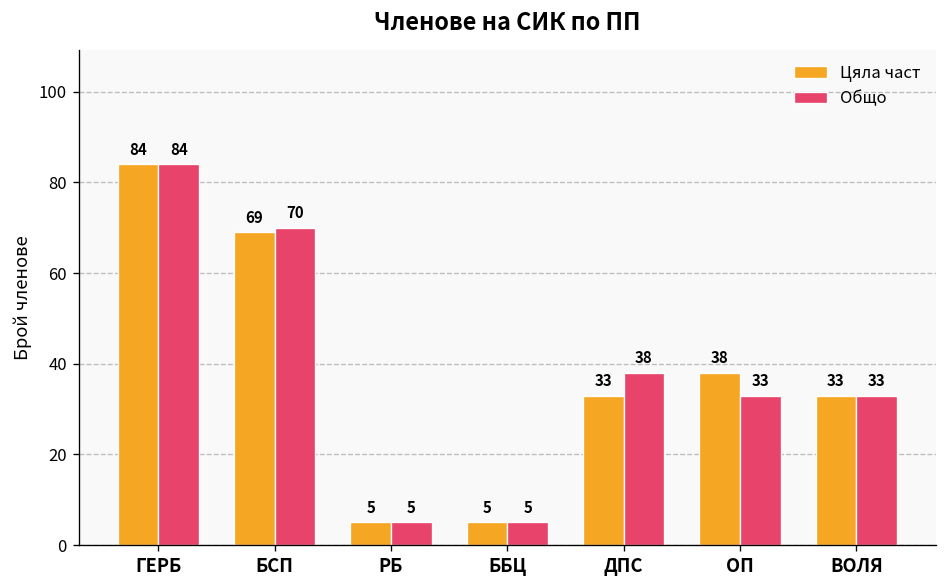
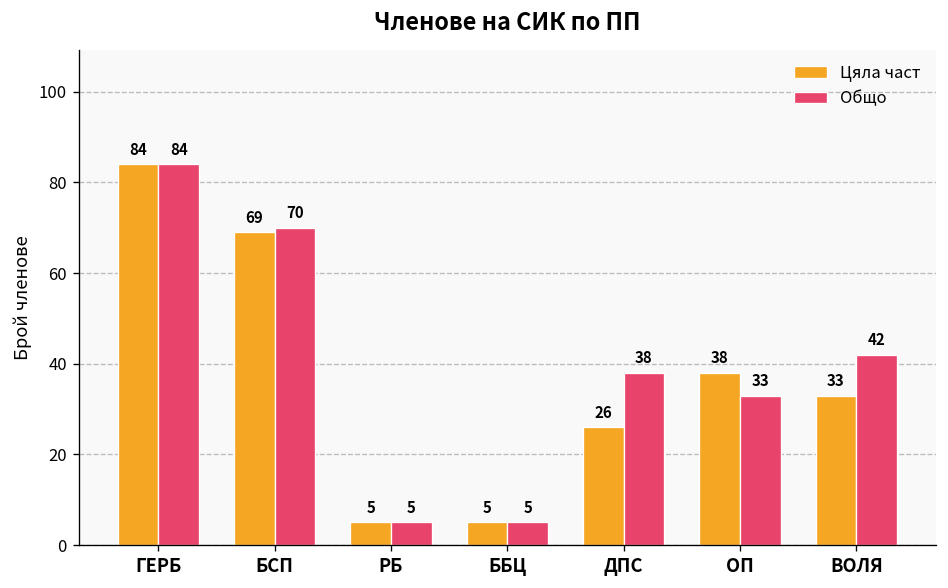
Цяла част, ДПС: 33 -> 26
Общо, ВОЛЯ: 33 -> 42
